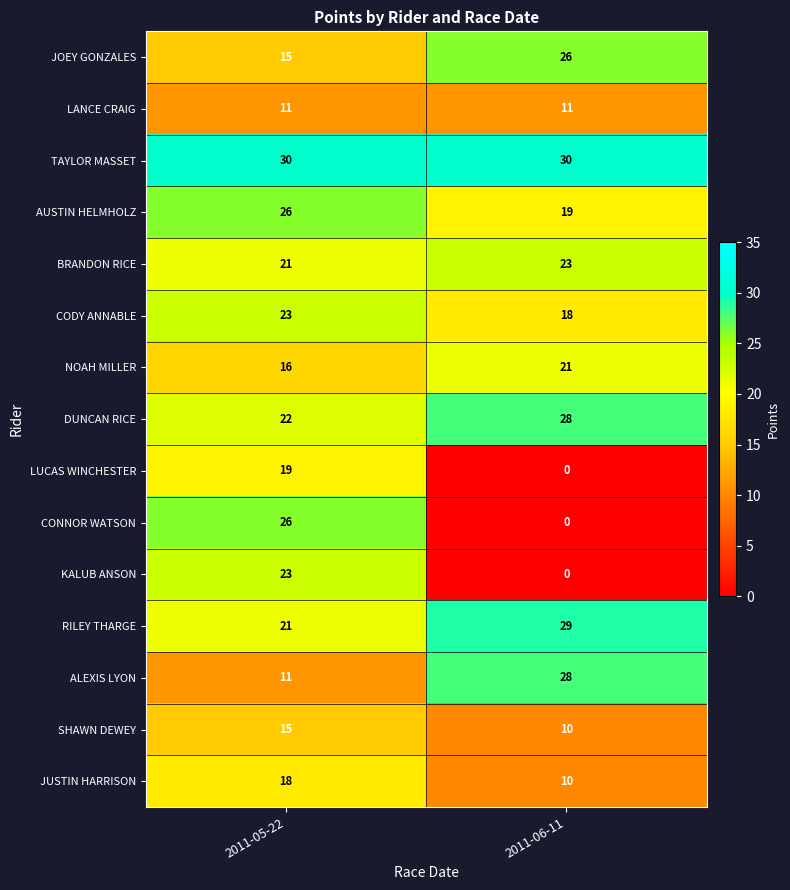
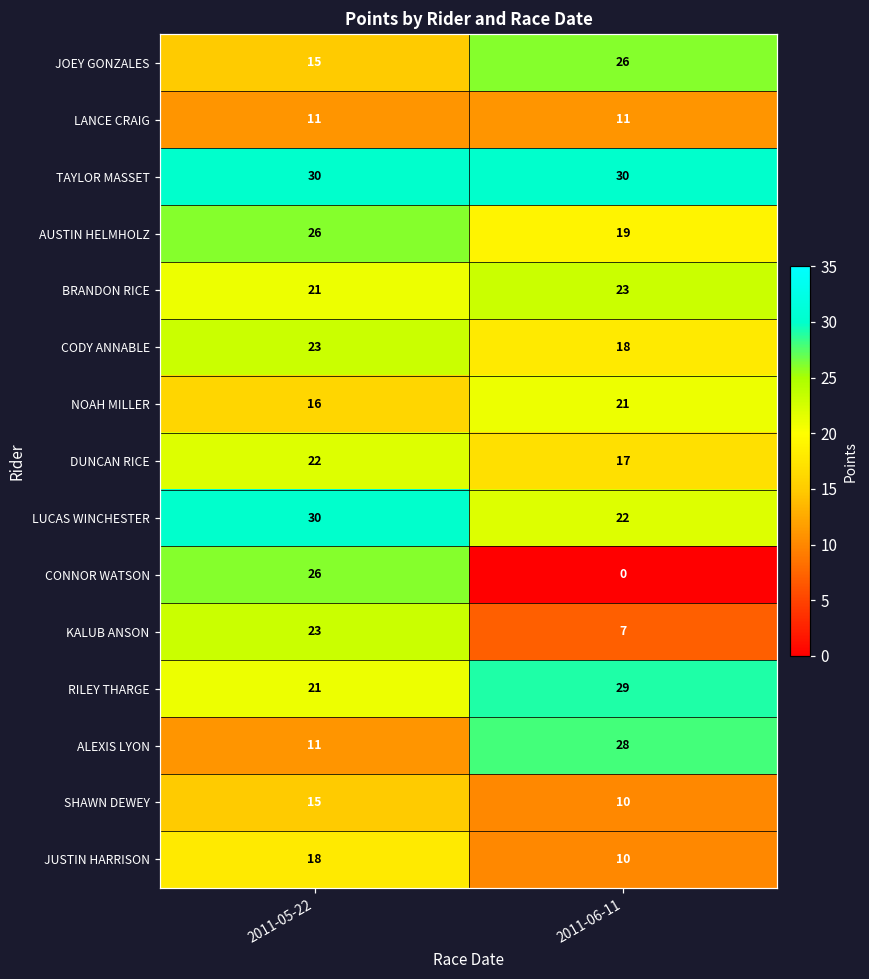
DUNCAN RICE, 2011-06-11: 28 -> 17
LUCAS WINCHESTER, 2011-05-22: 19 -> 30
LUCAS WINCHESTER, 2011-06-11: 0 -> 22
KALUB ANSON, 2011-06-11: 0 -> 7
